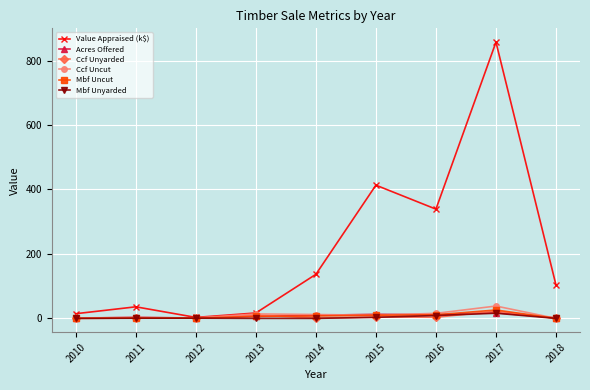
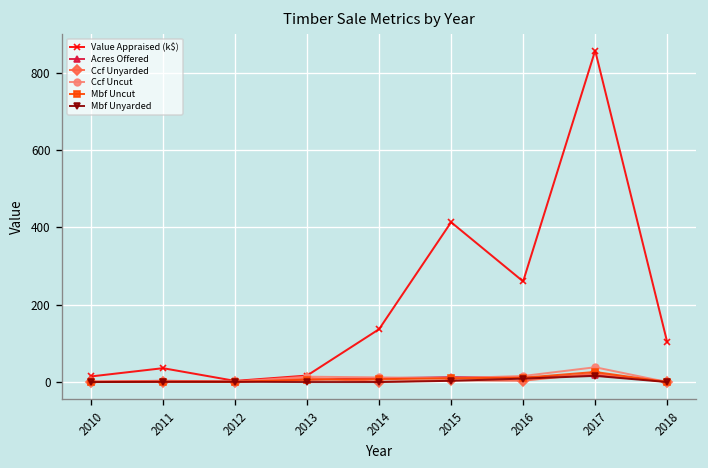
Value Appraised (k$), 2016: 340 -> 260
